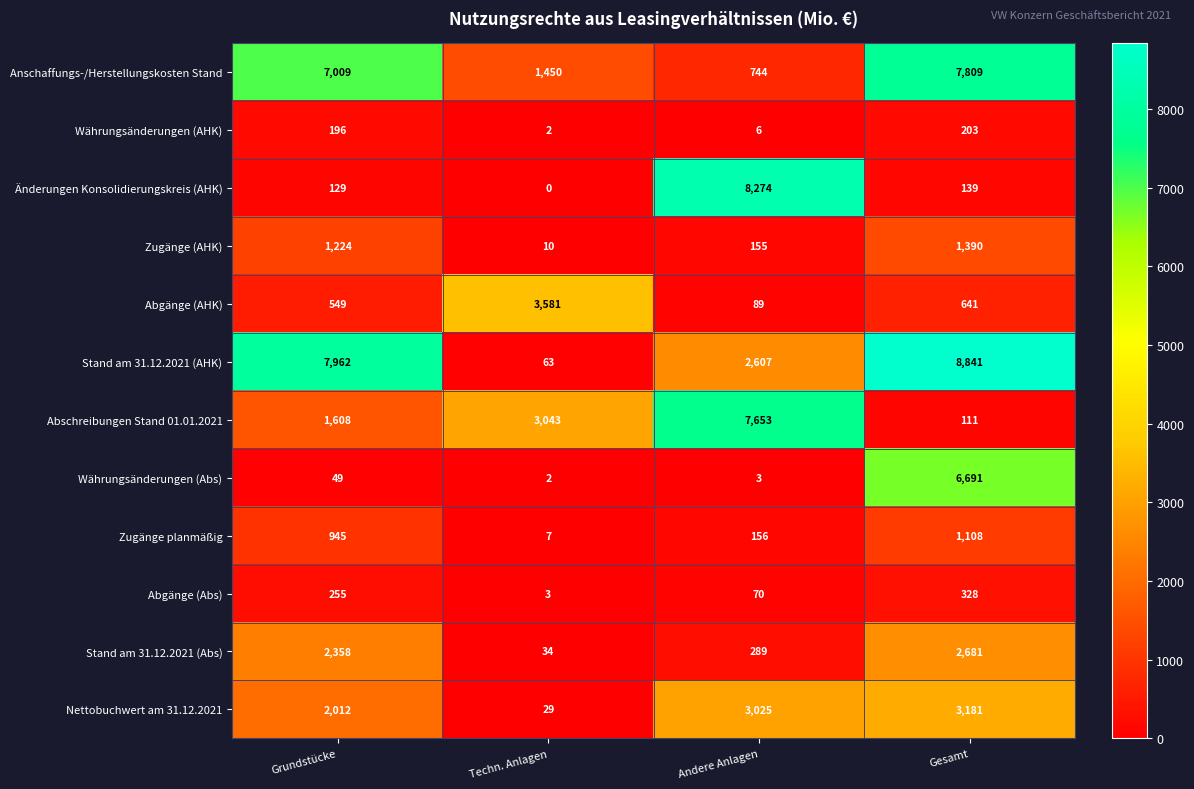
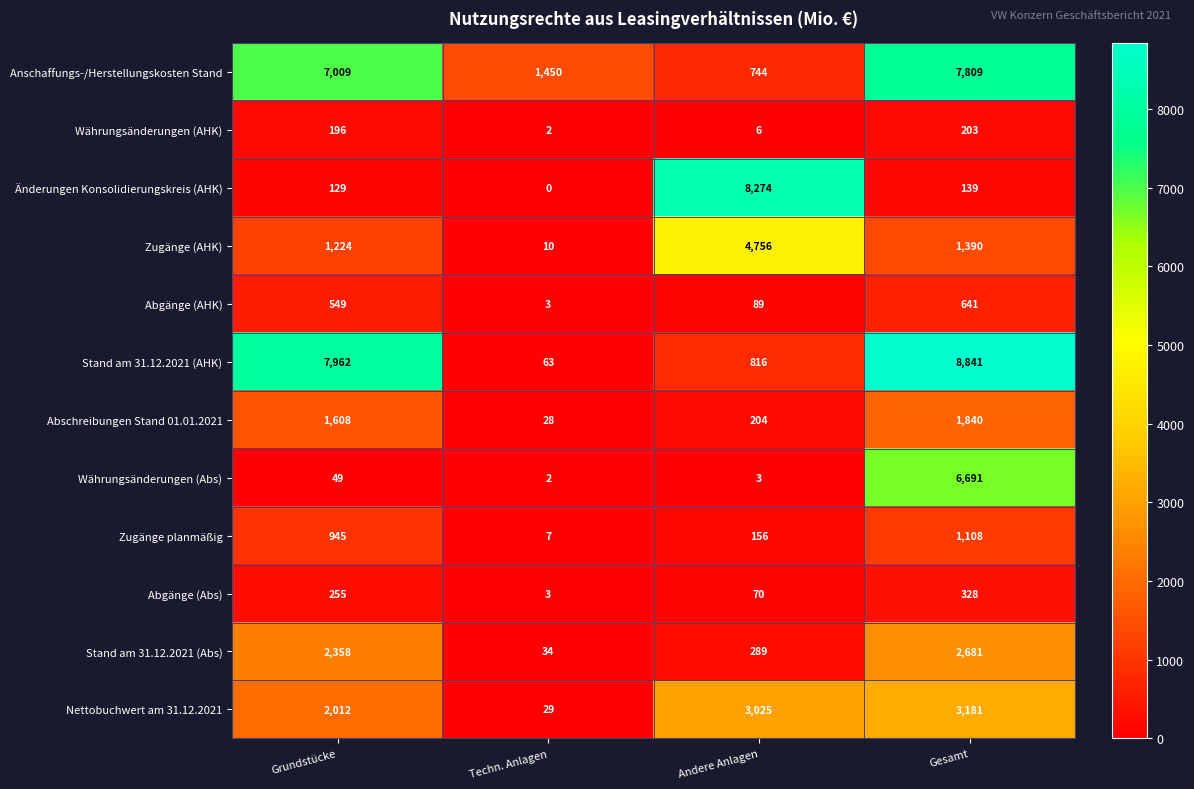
Zugänge (AHK), Andere Anlagen: 155 -> 4,756
Abgänge (AHK), Techn. Anlagen: 3,581 -> 3
Stand am 31.12.2021 (AHK), Andere Anlagen: 2,607 -> 816
Abschreibungen Stand 01.01.2021, Techn. Anlagen: 3,043 -> 28
Abschreibungen Stand 01.01.2021, Andere Anlagen: 7,653 -> 204
Abschreibungen Stand 01.01.2021, Gesamt: 111 -> 1,840
